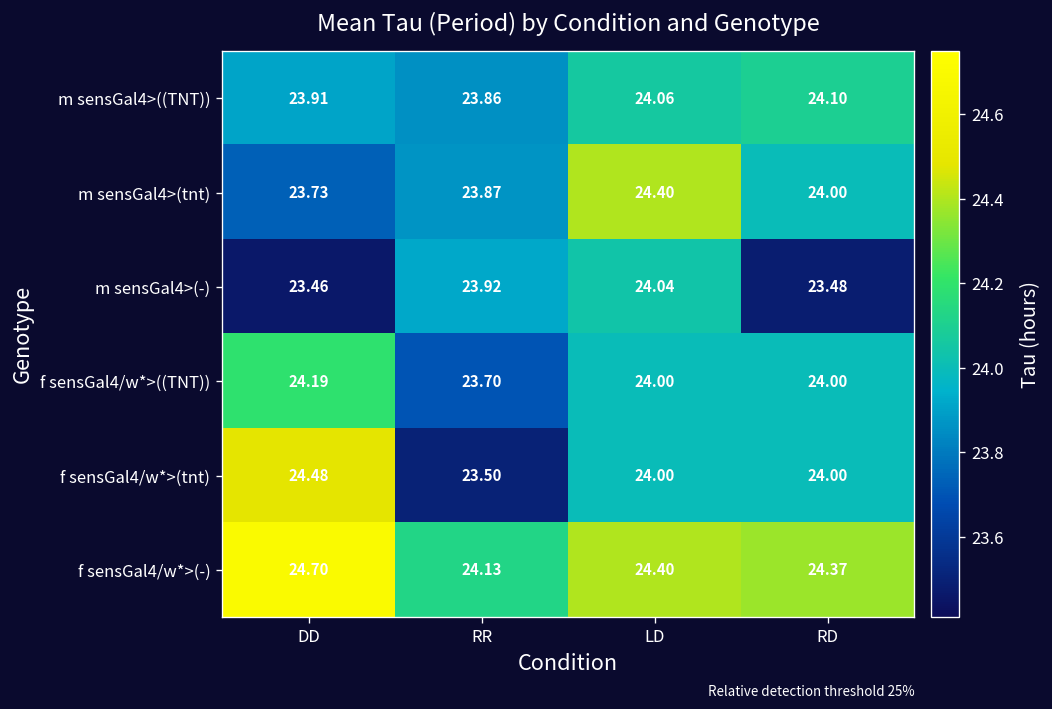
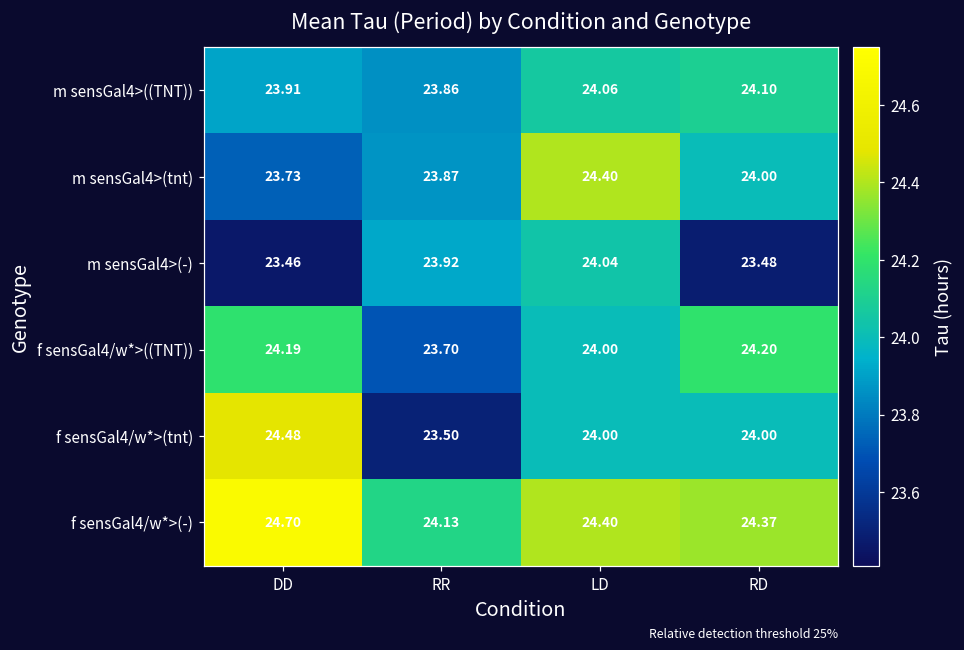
f sensGal4/w*>((TNT)), RD: 24.00 -> 24.20
